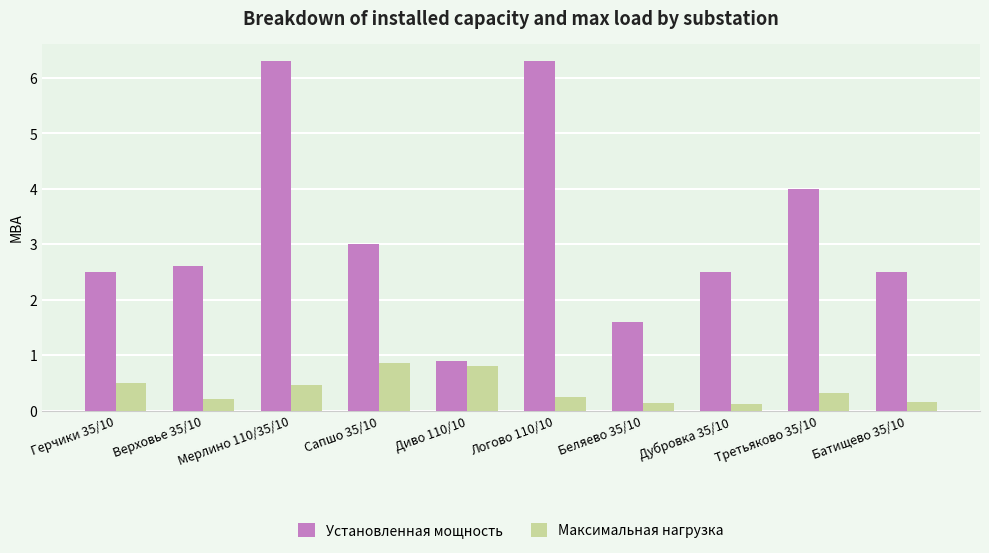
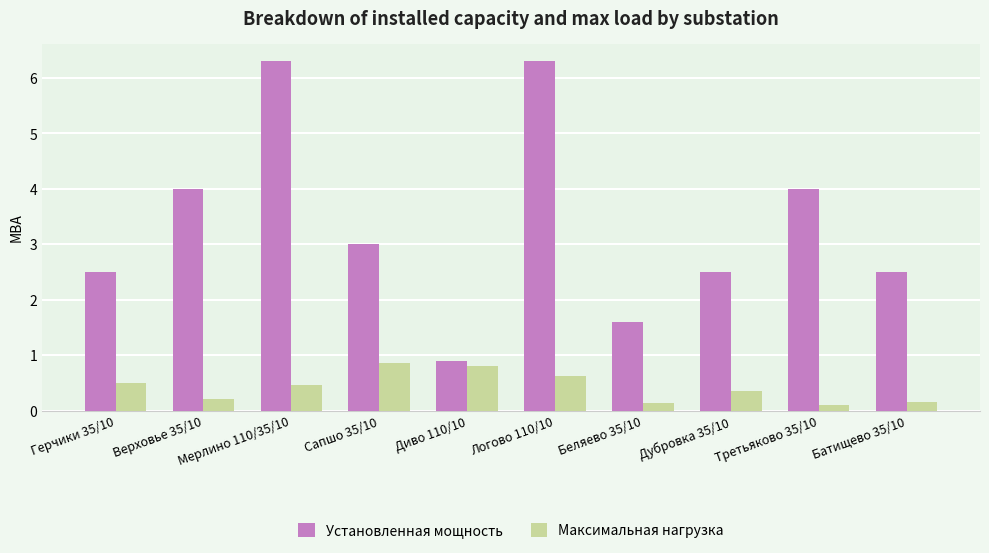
Установленная мощность, Верховье 35/10: 2.6 -> 4.0
Максимальная нагрузка, Логово 110/10: 0.3 -> 0.6
Максимальная нагрузка, Дубровка 35/10: 0.1 -> 0.4
Максимальная нагрузка, Третьяково 35/10: 0.3 -> 0.1
